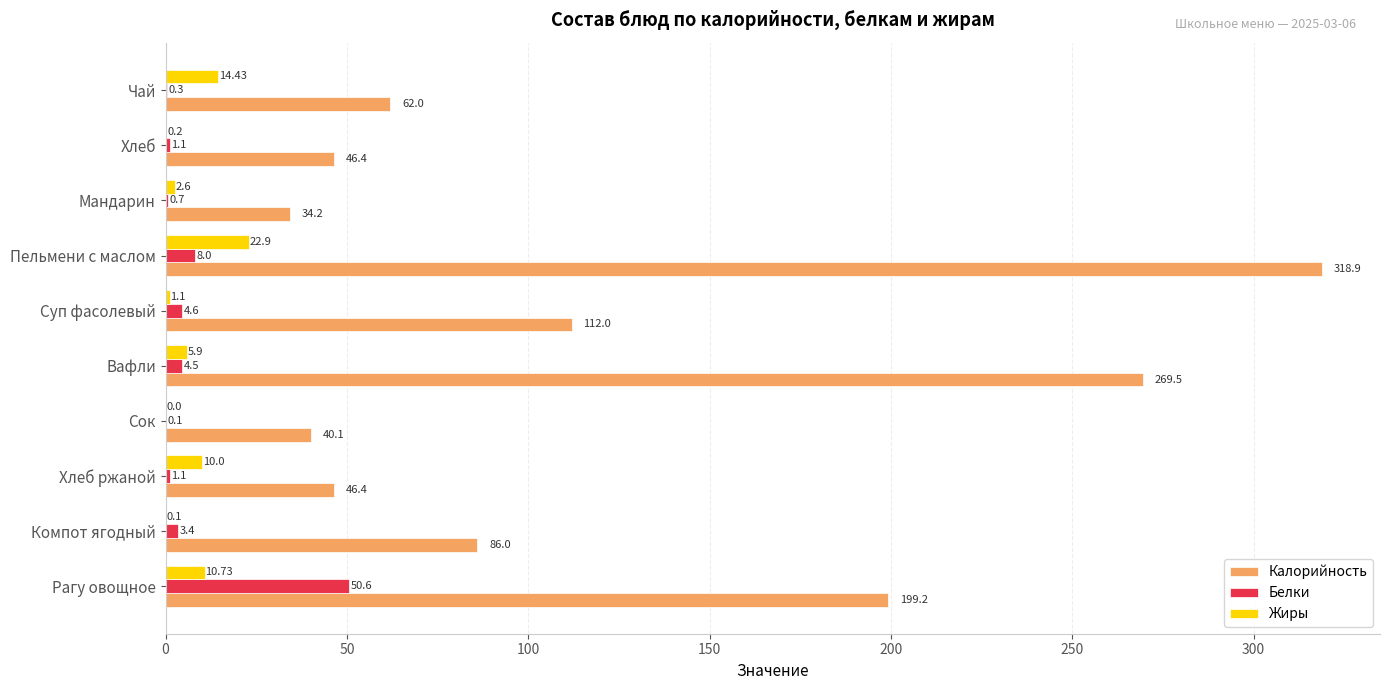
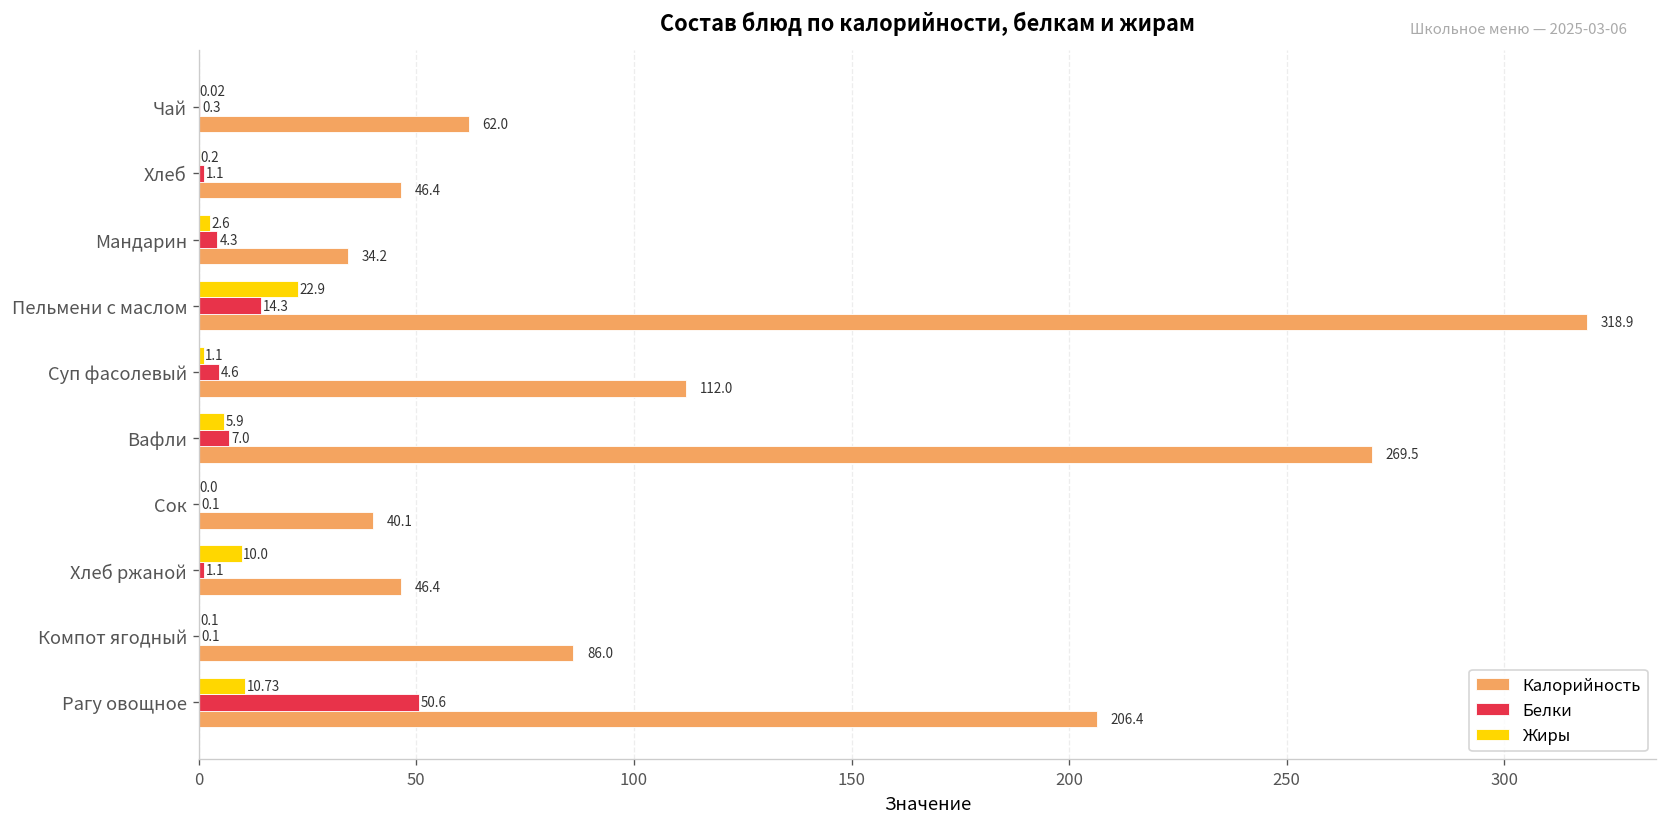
Жиры, Чай: 14.43 -> 0.02
Белки, Мандарин: 0.7 -> 4.3
Белки, Пельмени с маслом: 8.0 -> 14.3
Белки, Вафли: 4.5 -> 7.0
Белки, Компот ягодный: 3.4 -> 0.1
Калорийность, Рагу овощное: 199.2 -> 206.4
